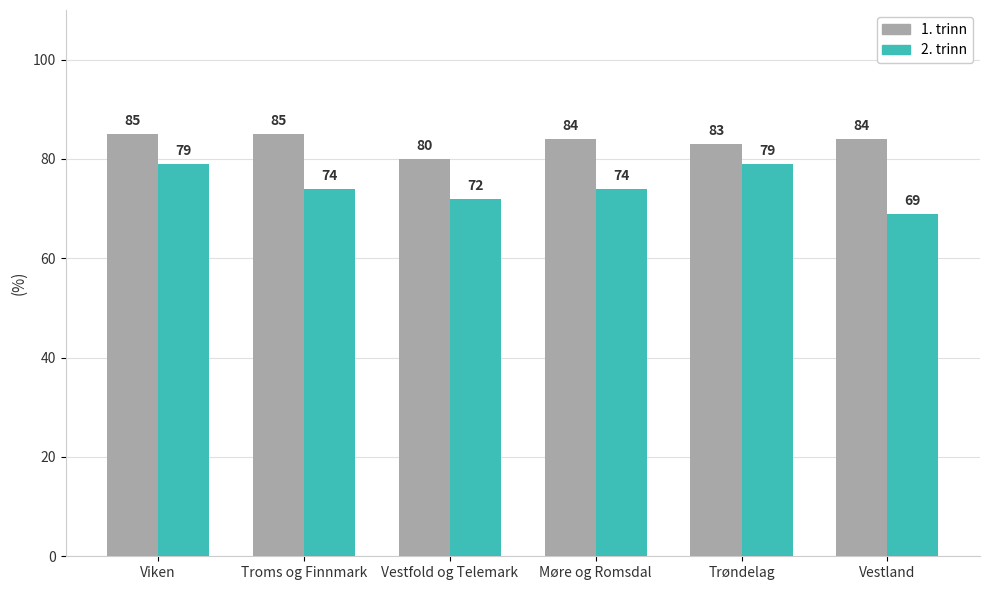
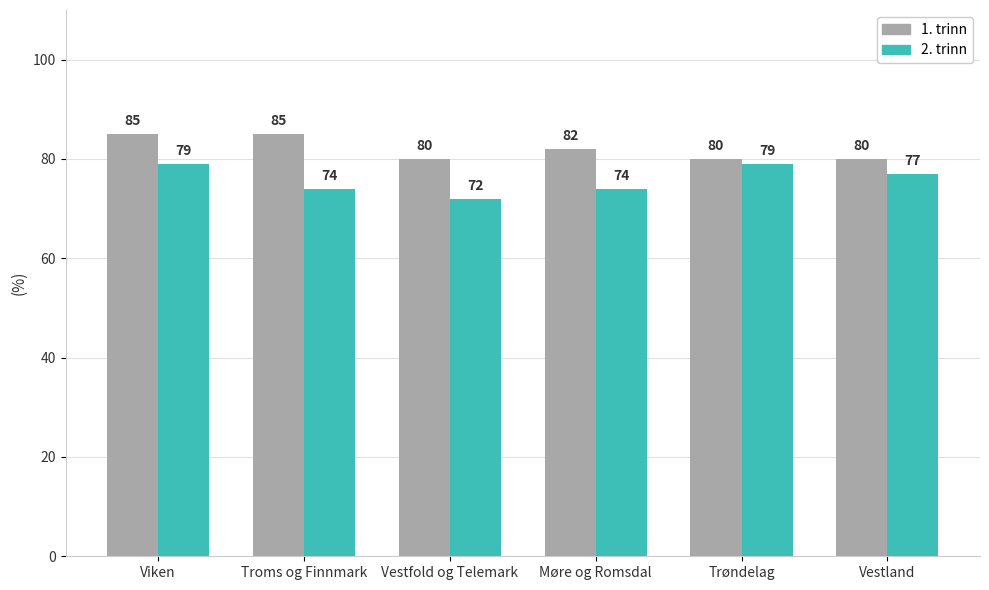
1. trinn, Møre og Romsdal: 84 -> 82
1. trinn, Trøndelag: 83 -> 80
1. trinn, Vestland: 84 -> 80
2. trinn, Vestland: 69 -> 77
